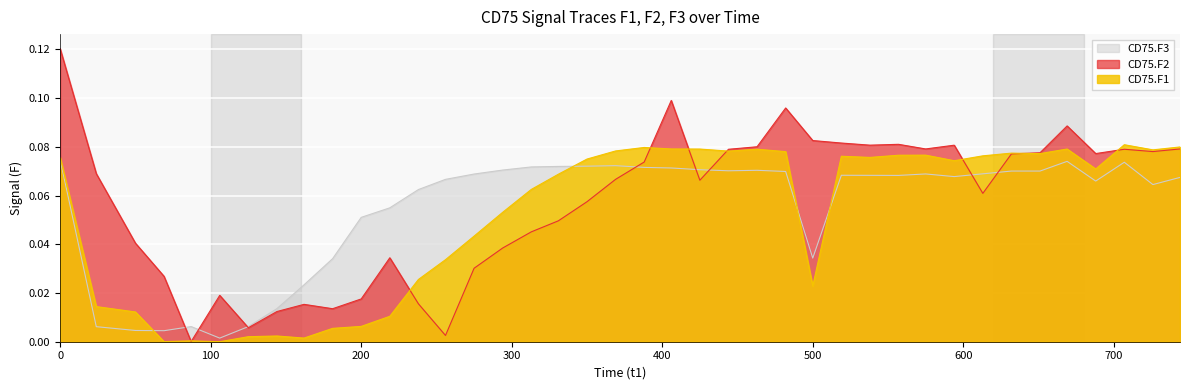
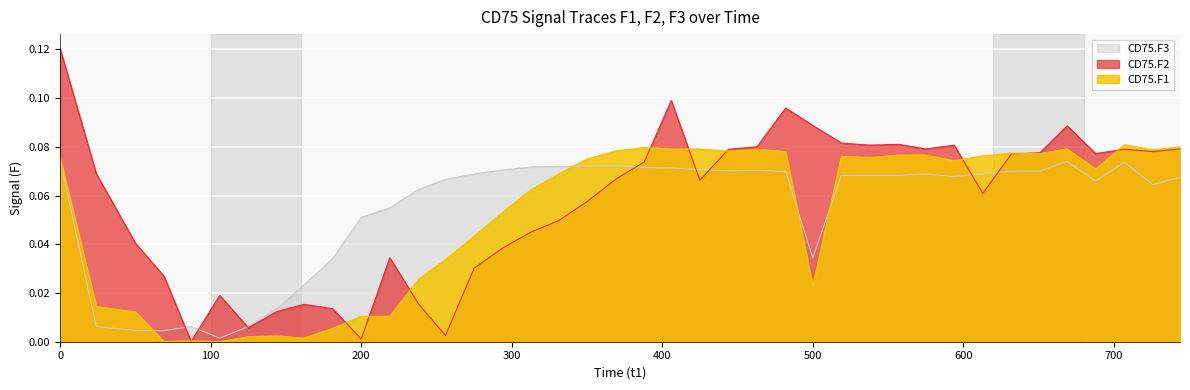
CD75.F2, 200: 0.018 -> 0.001
CD75.F1, 200: 0.006 -> 0.010
CD75.F2, 500: 0.083 -> 0.089
